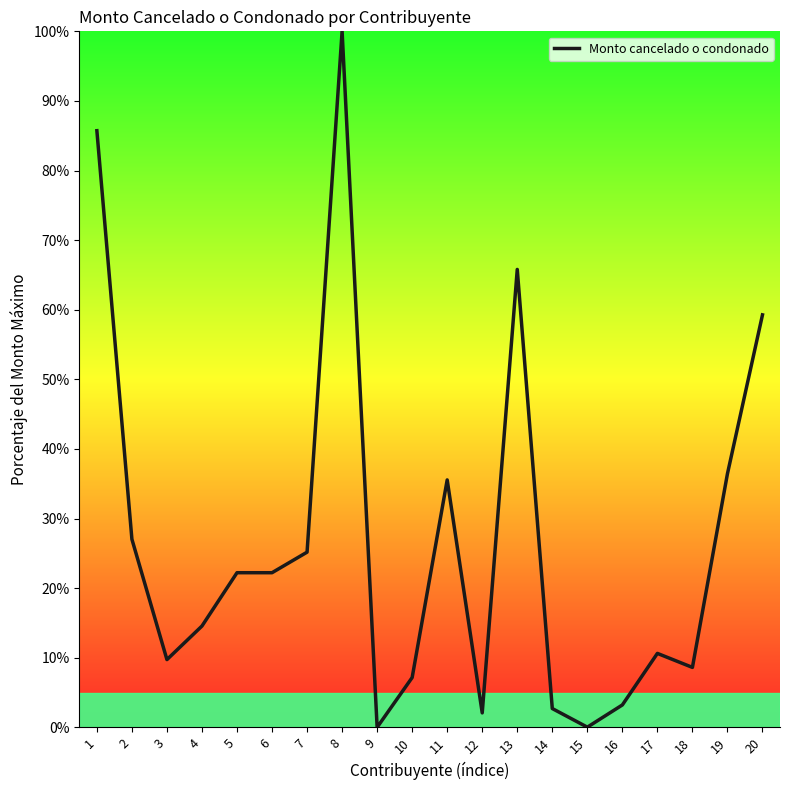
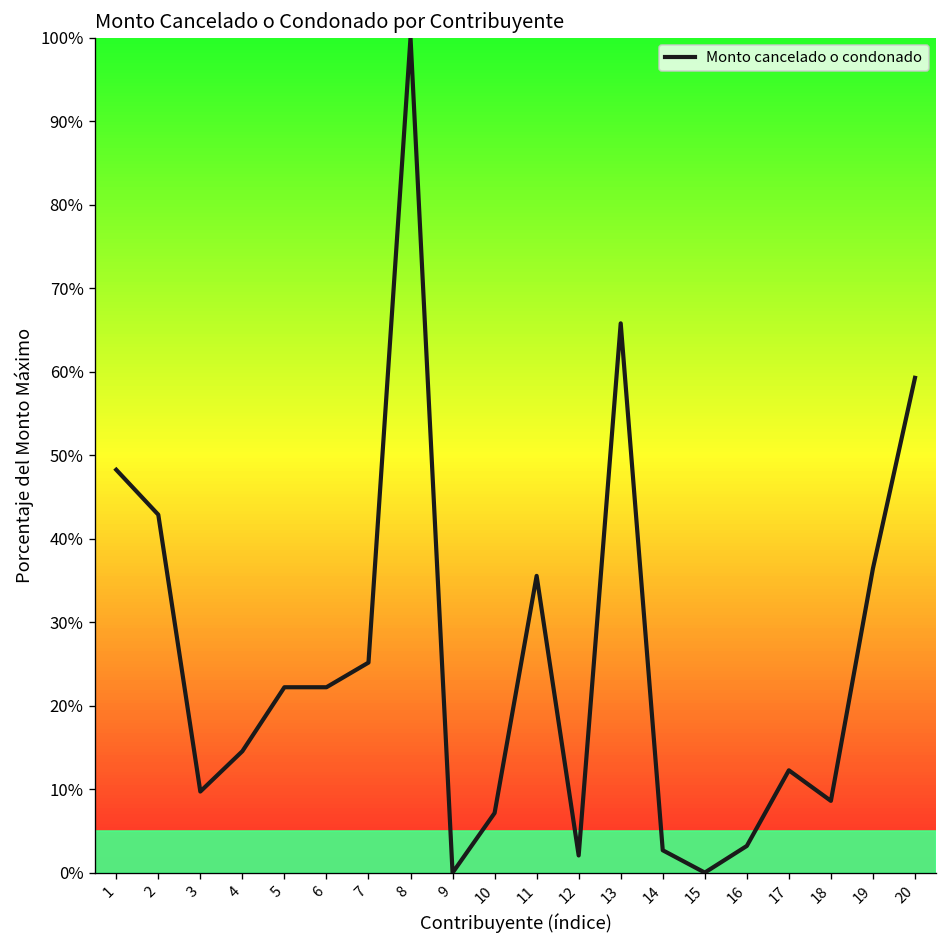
1: 86% -> 48%
2: 27% -> 43%
17: 11% -> 12%
